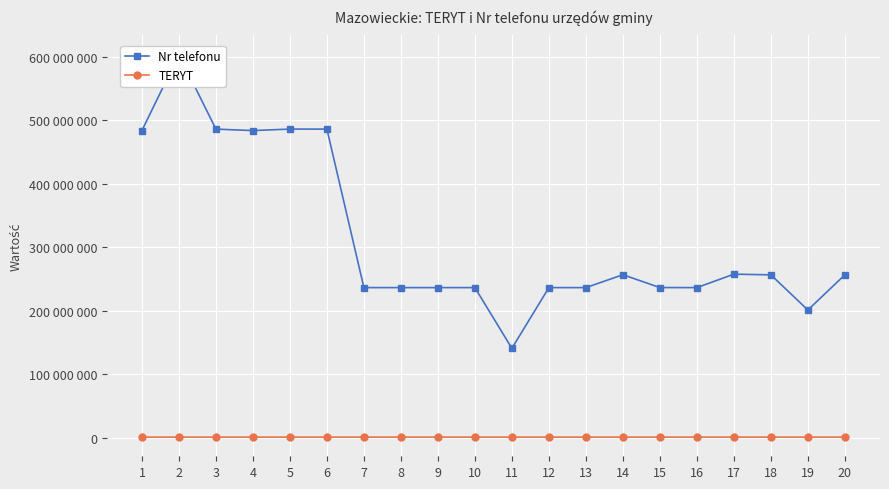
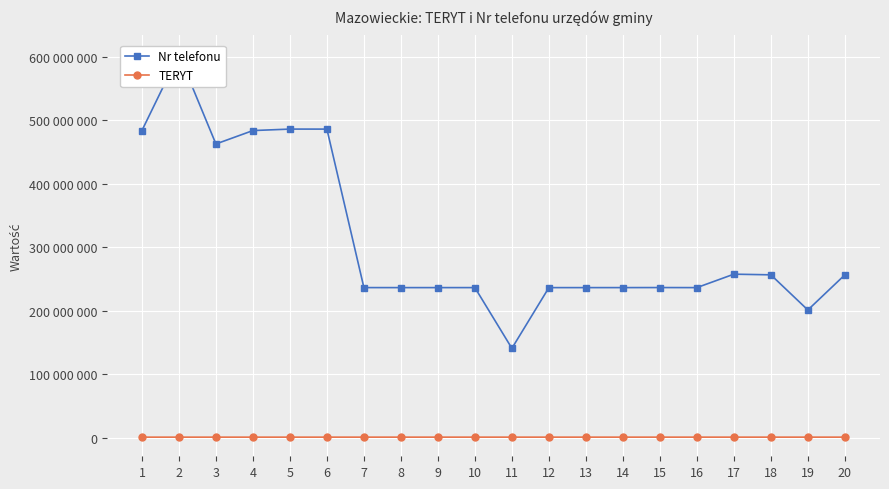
Nr telefonu, 3: 490000000 -> 460000000
Nr telefonu, 14: 260000000 -> 240000000
